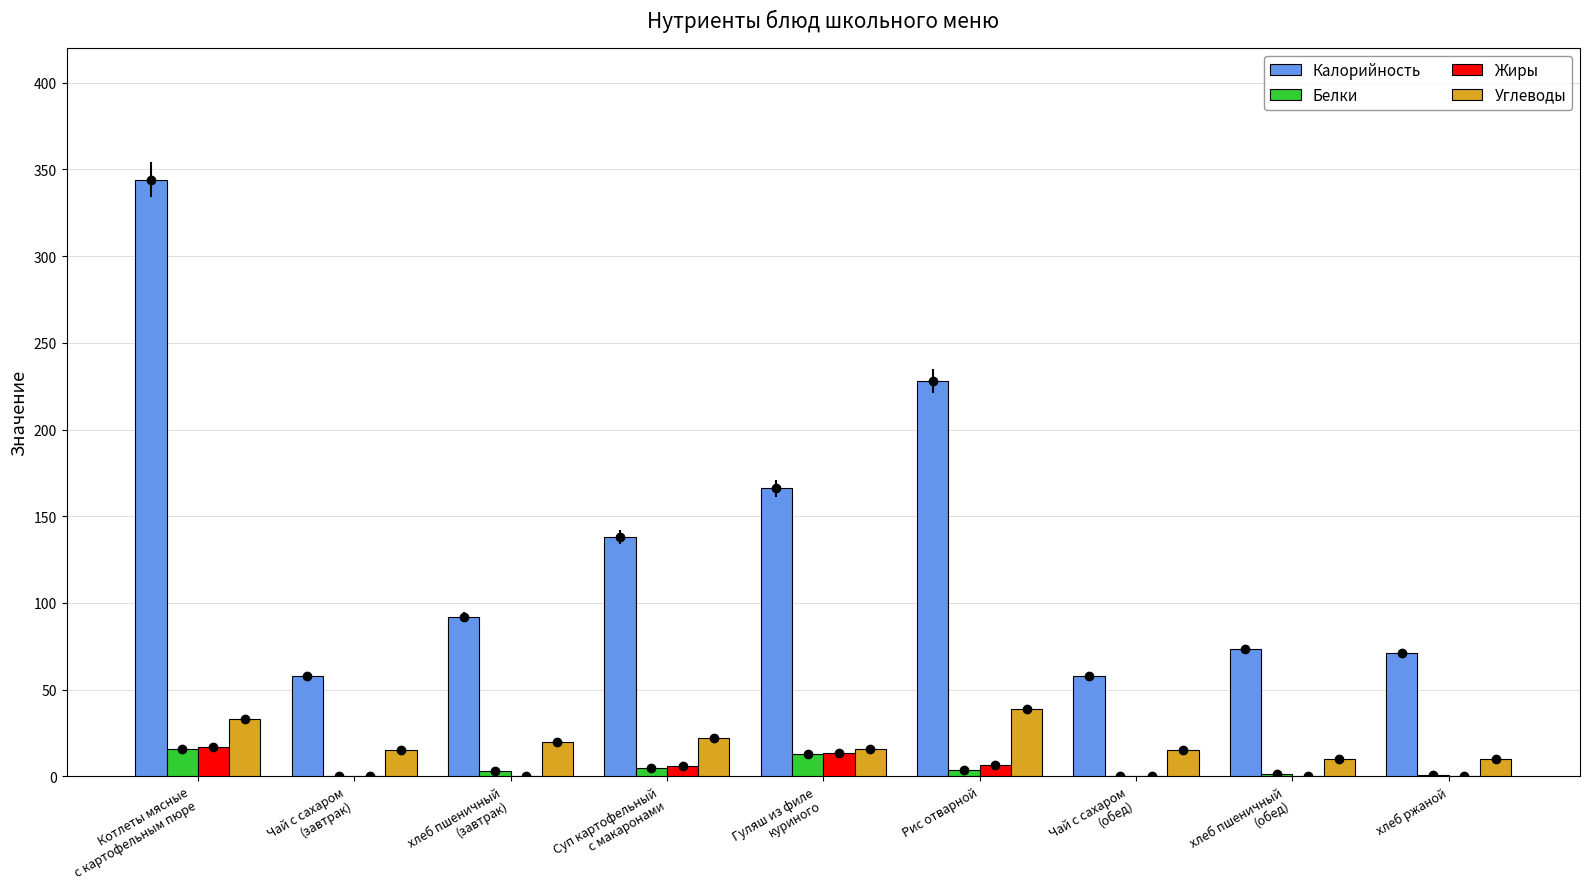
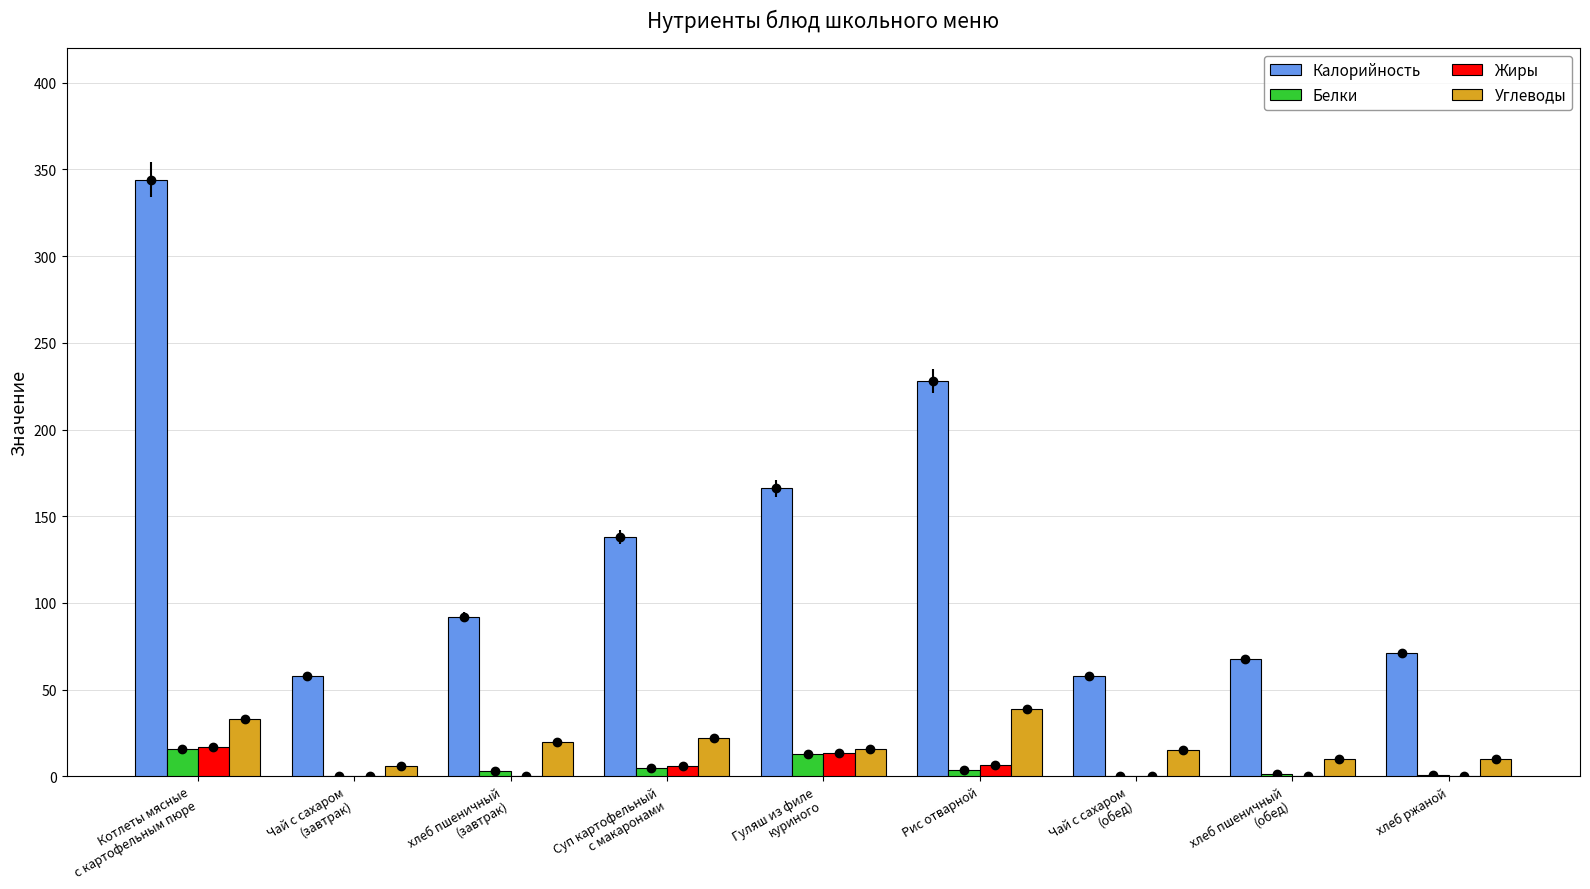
Углеводы, Чай с сахаром (завтрак): 15 -> 6
Калорийность, хлеб пшеничный (обед): 74 -> 68
